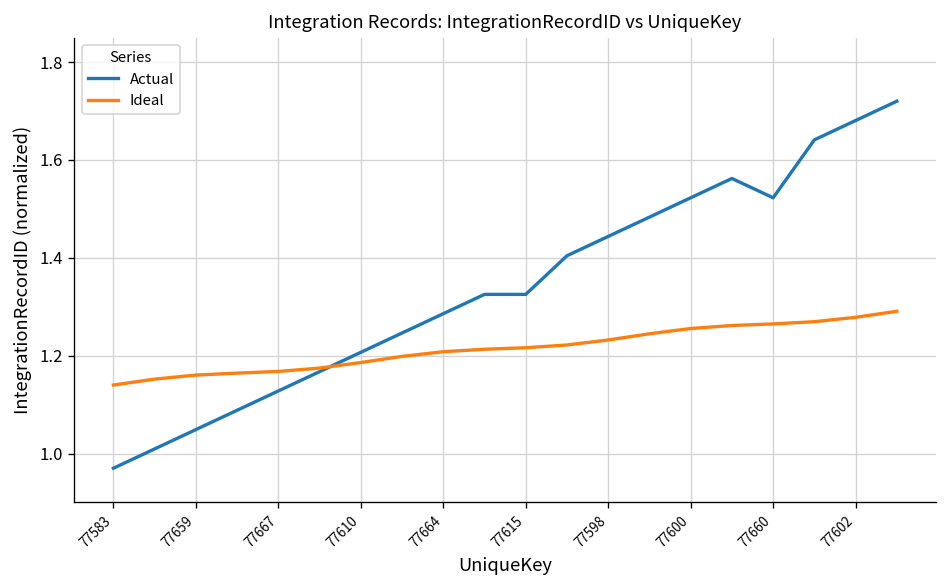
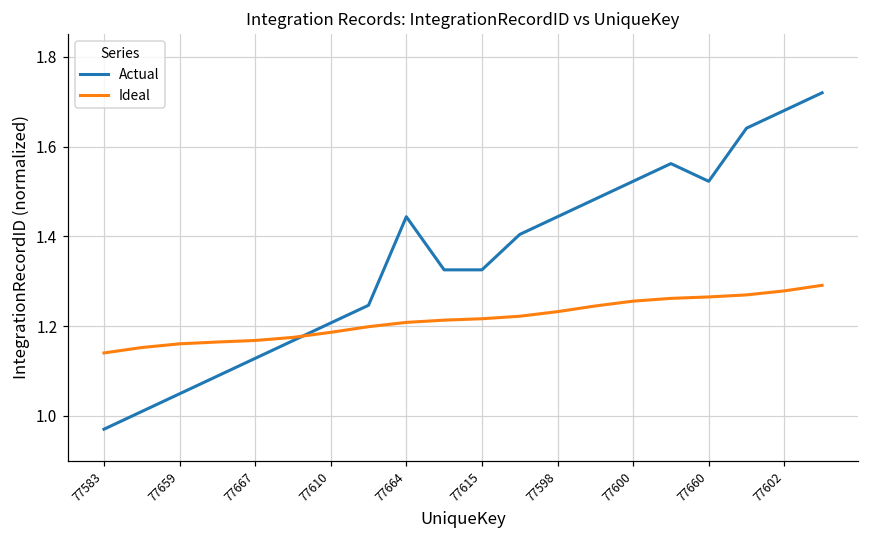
Actual, 77664: 1.29 -> 1.44
